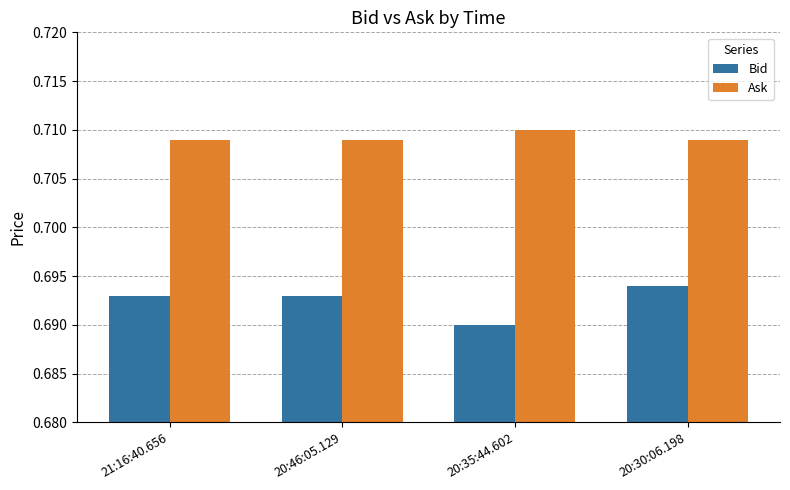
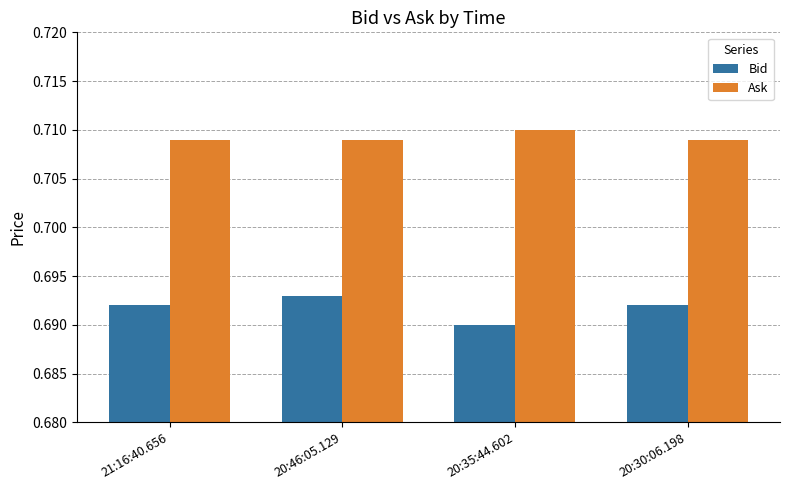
Bid, 21:16:40.656: 0.693 -> 0.692
Bid, 20:30:06.198: 0.694 -> 0.692
